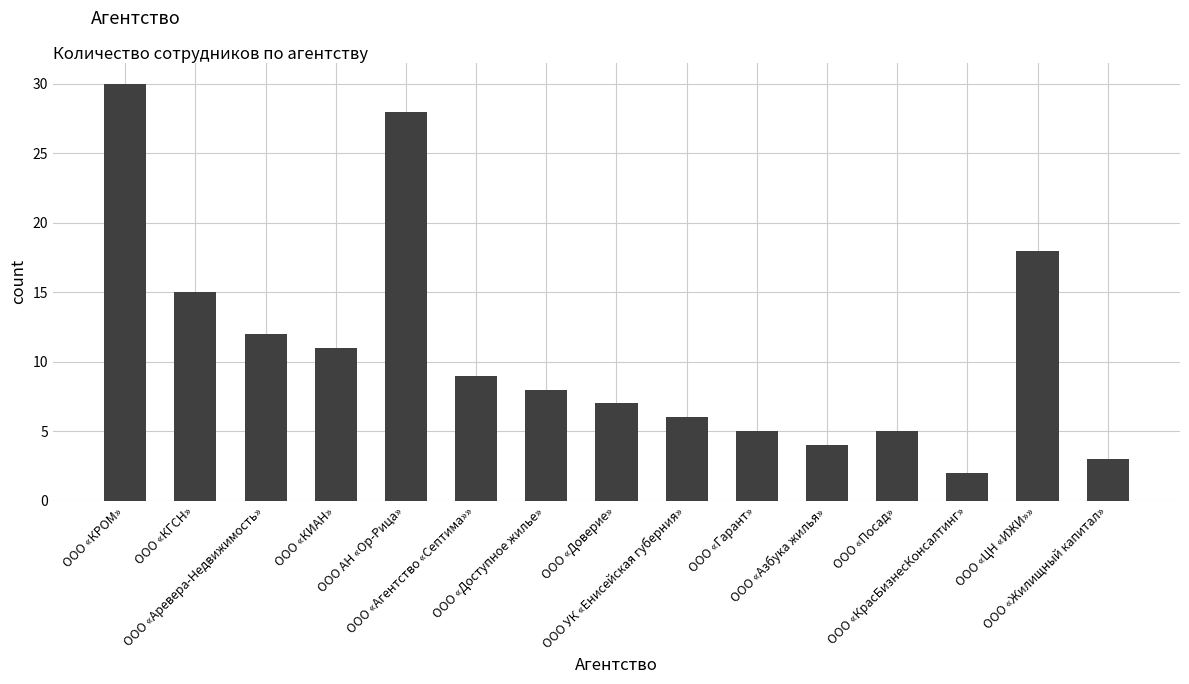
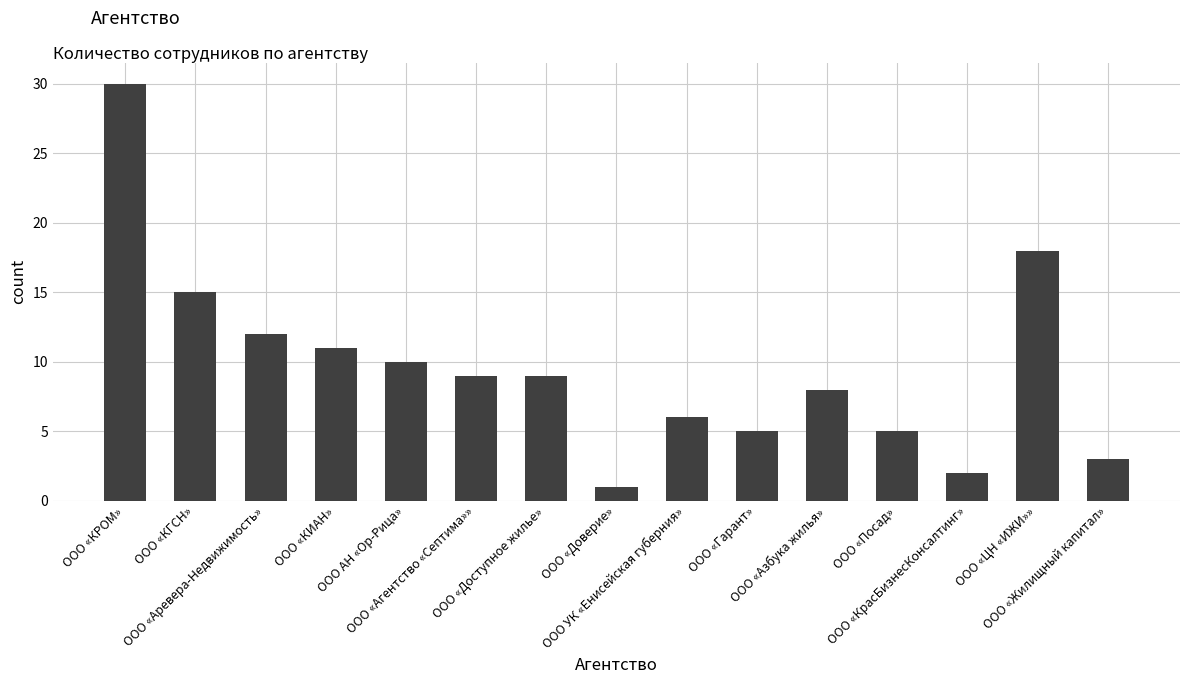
ООО АН «Ор-Рица»: 28 -> 10
ООО «Доступное жилье»: 8 -> 9
ООО «Доверие»: 7 -> 1
ООО «Азбука жилья»: 4 -> 8
